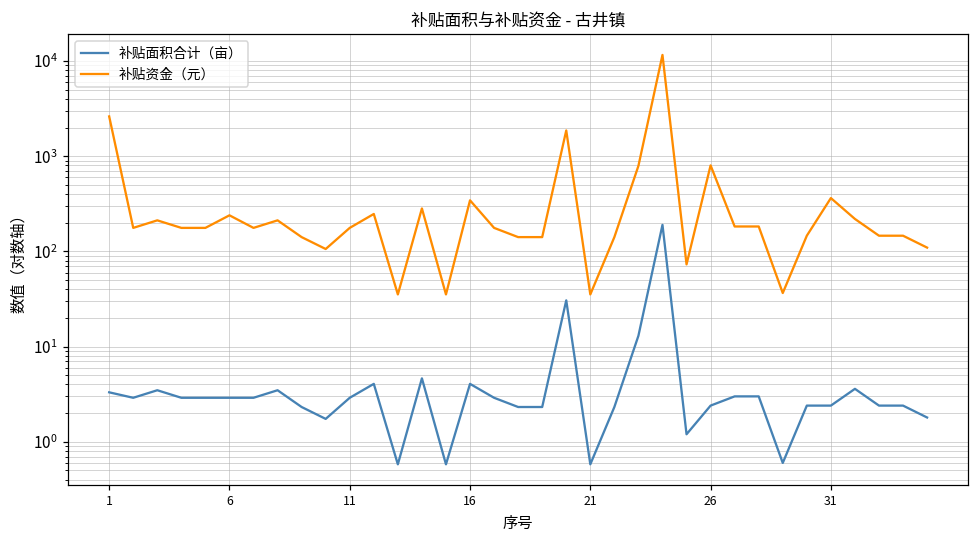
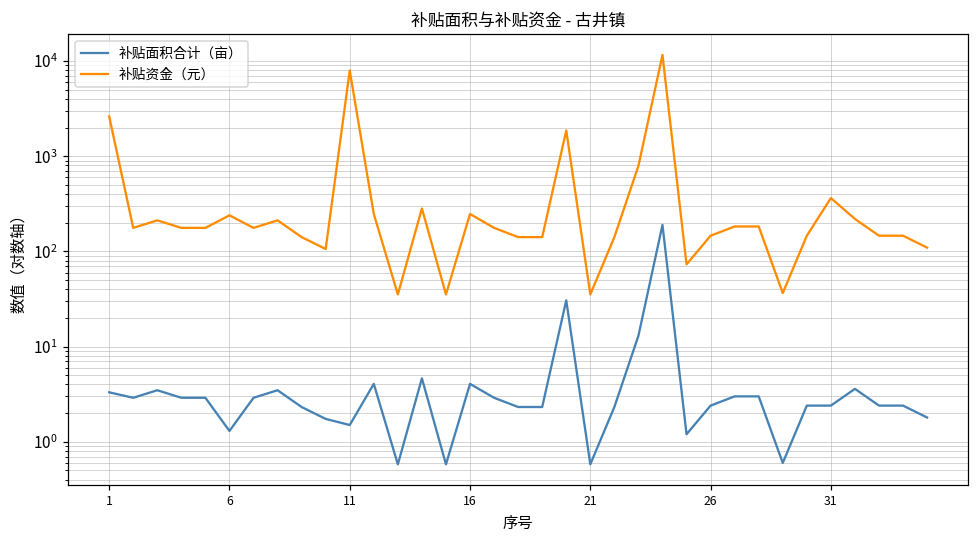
补贴面积合计（亩）, 6: 2.9 -> 1.3
补贴面积合计（亩）, 11: 2.9 -> 1.5
补贴资金（元）, 11: 180 -> 8000
补贴资金（元）, 16: 340 -> 250
补贴资金（元）, 26: 800 -> 150
